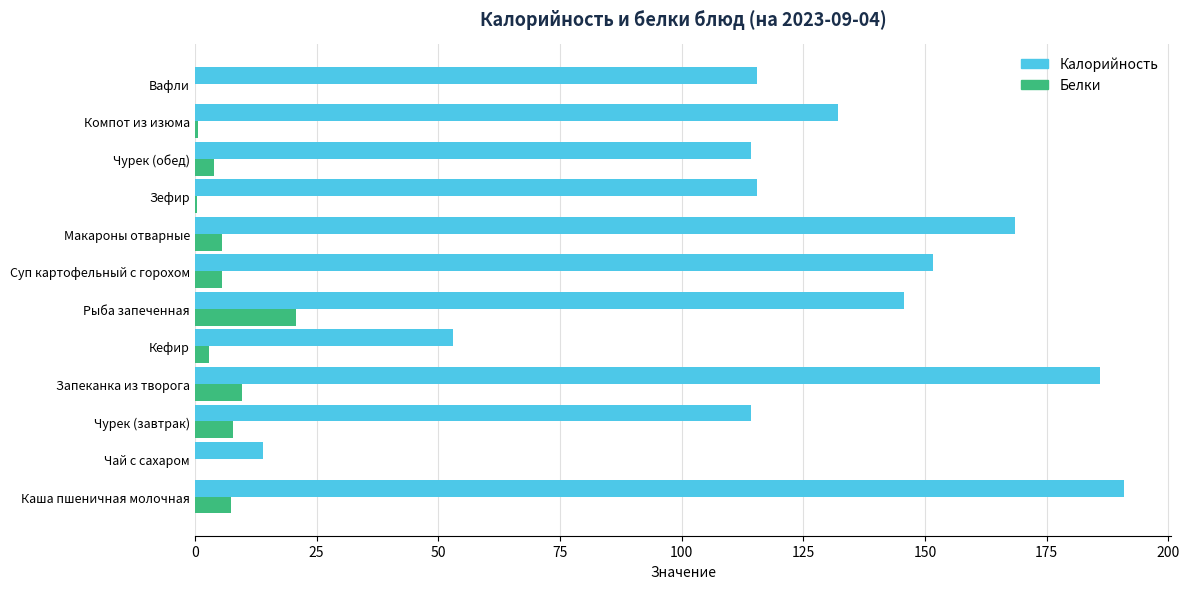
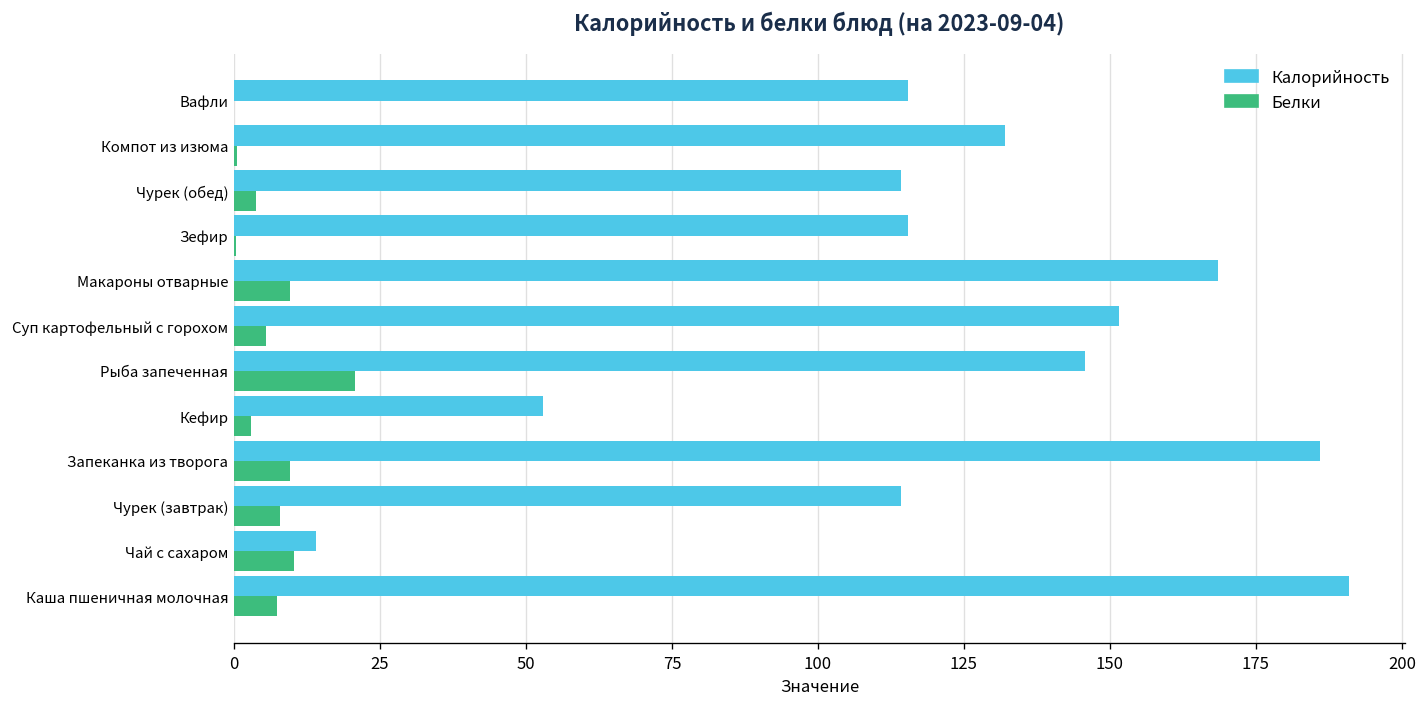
Белки, Макароны отварные: 6 -> 10
Белки, Чай с сахаром: 0 -> 10
